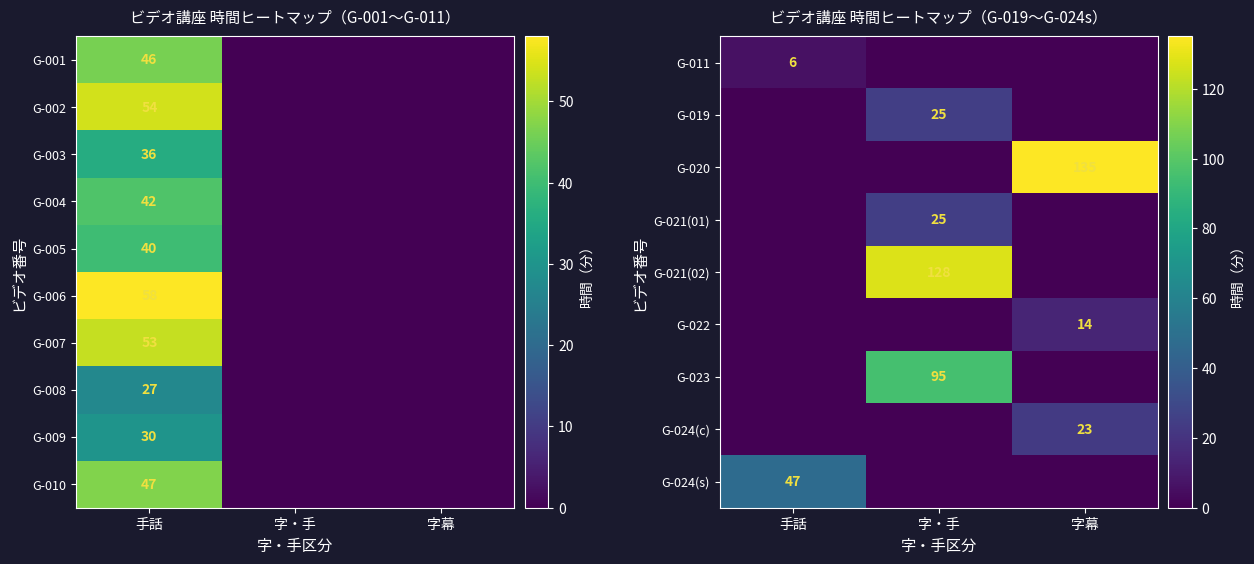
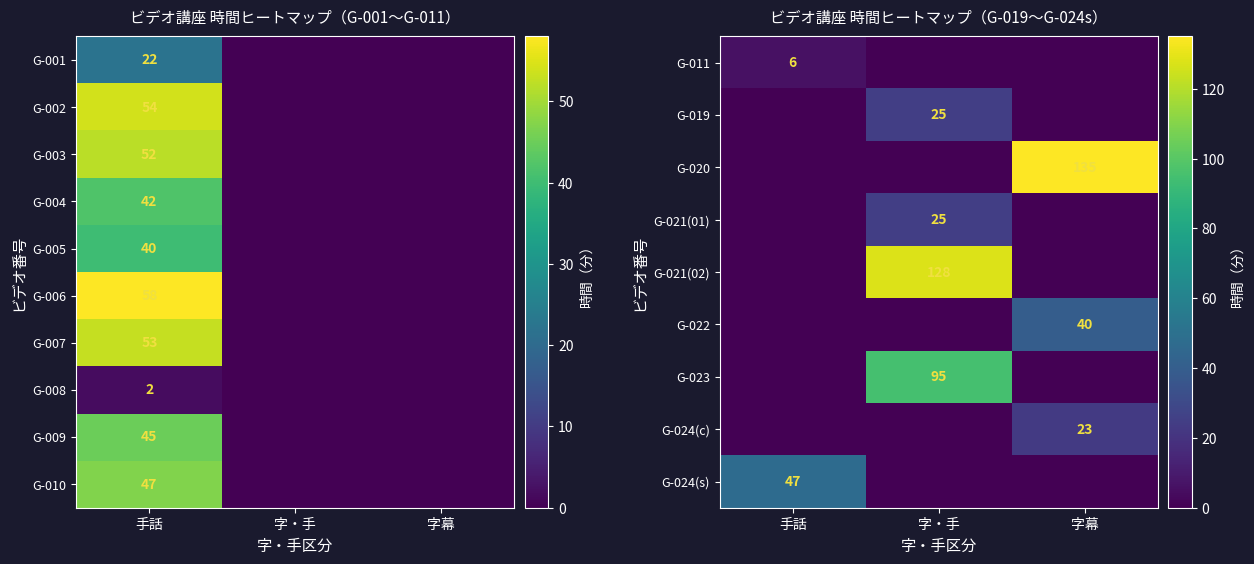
ビデオ講座 時間ヒートマップ（G-001〜G-011）, G-001, 手話: 46 -> 22
ビデオ講座 時間ヒートマップ（G-001〜G-011）, G-003, 手話: 36 -> 52
ビデオ講座 時間ヒートマップ（G-001〜G-011）, G-008, 手話: 27 -> 2
ビデオ講座 時間ヒートマップ（G-001〜G-011）, G-009, 手話: 30 -> 45
ビデオ講座 時間ヒートマップ（G-019〜G-024s）, G-022, 字幕: 14 -> 40
